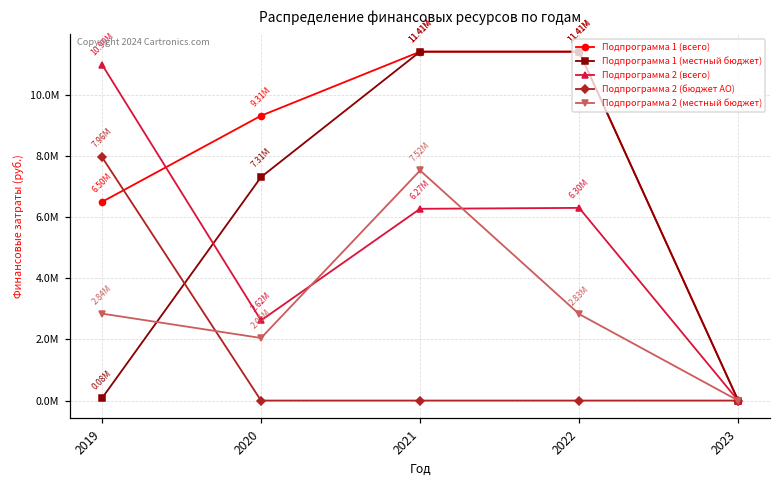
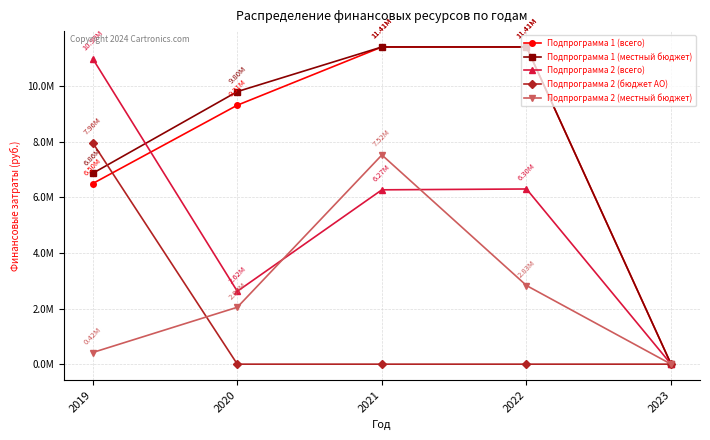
Подпрограмма 1 (местный бюджет), 2019: 0.08M -> 6.86M
Подпрограмма 2 (местный бюджет), 2019: 2.84M -> 0.42M
Подпрограмма 1 (местный бюджет), 2020: 7.31M -> 9.80M
